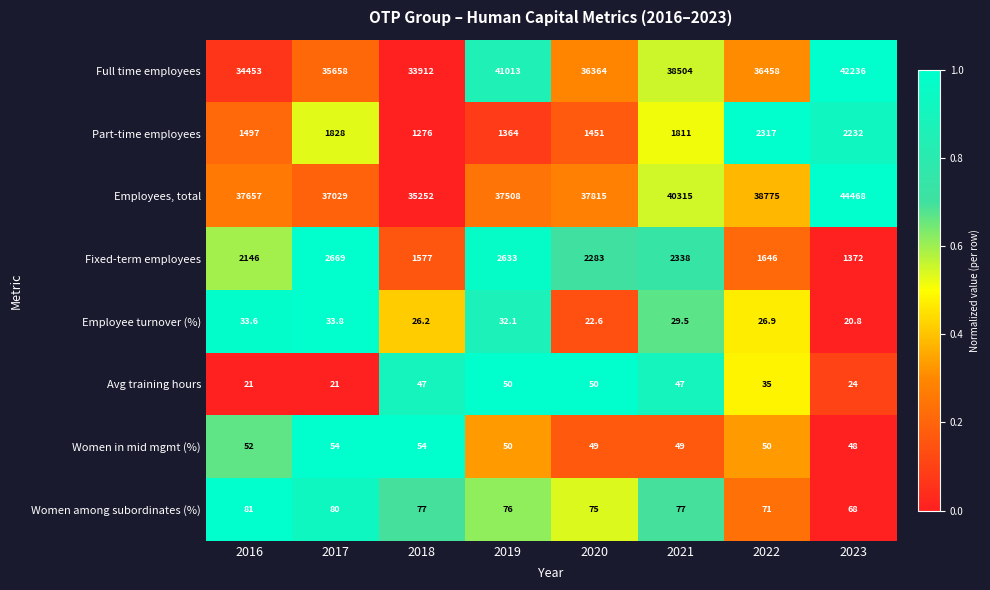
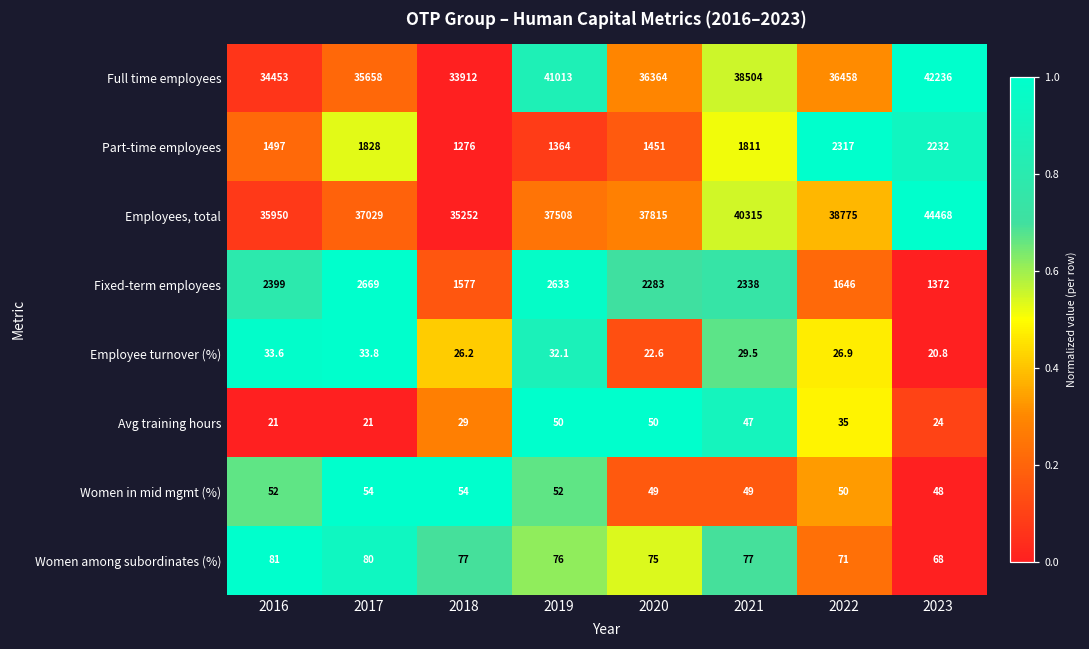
Employees, total, 2016: 37657 -> 35950
Fixed-term employees, 2016: 2146 -> 2399
Avg training hours, 2018: 47 -> 29
Women in mid mgmt (%), 2019: 50 -> 52
